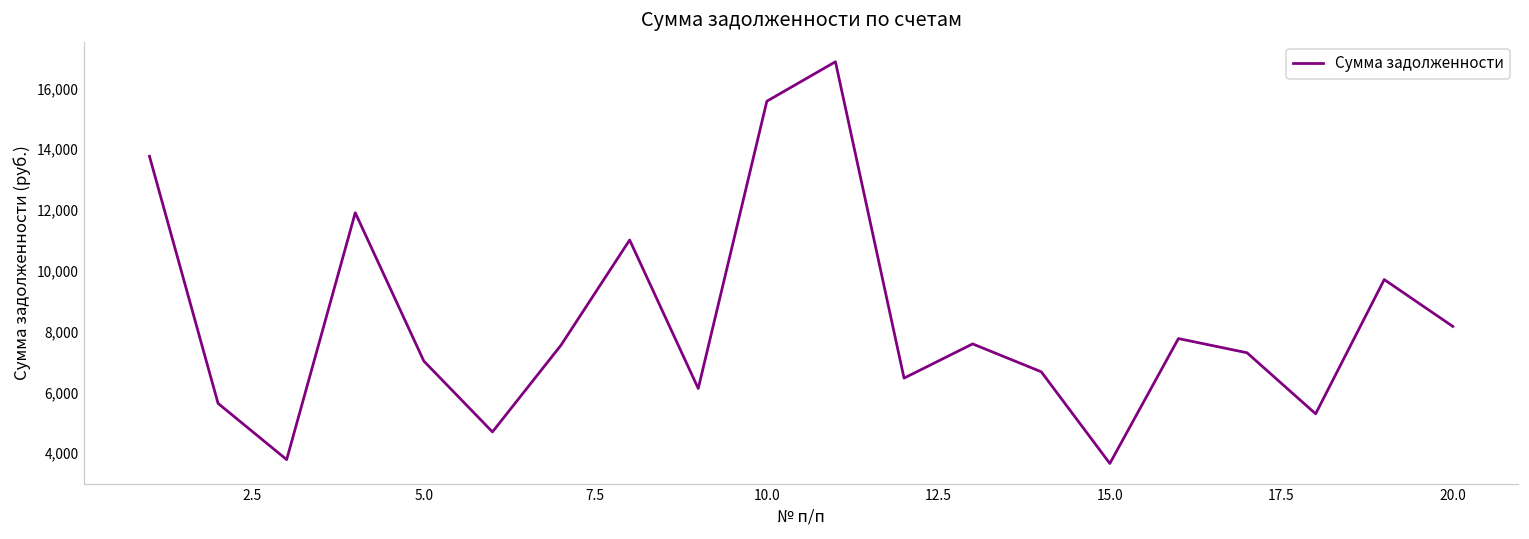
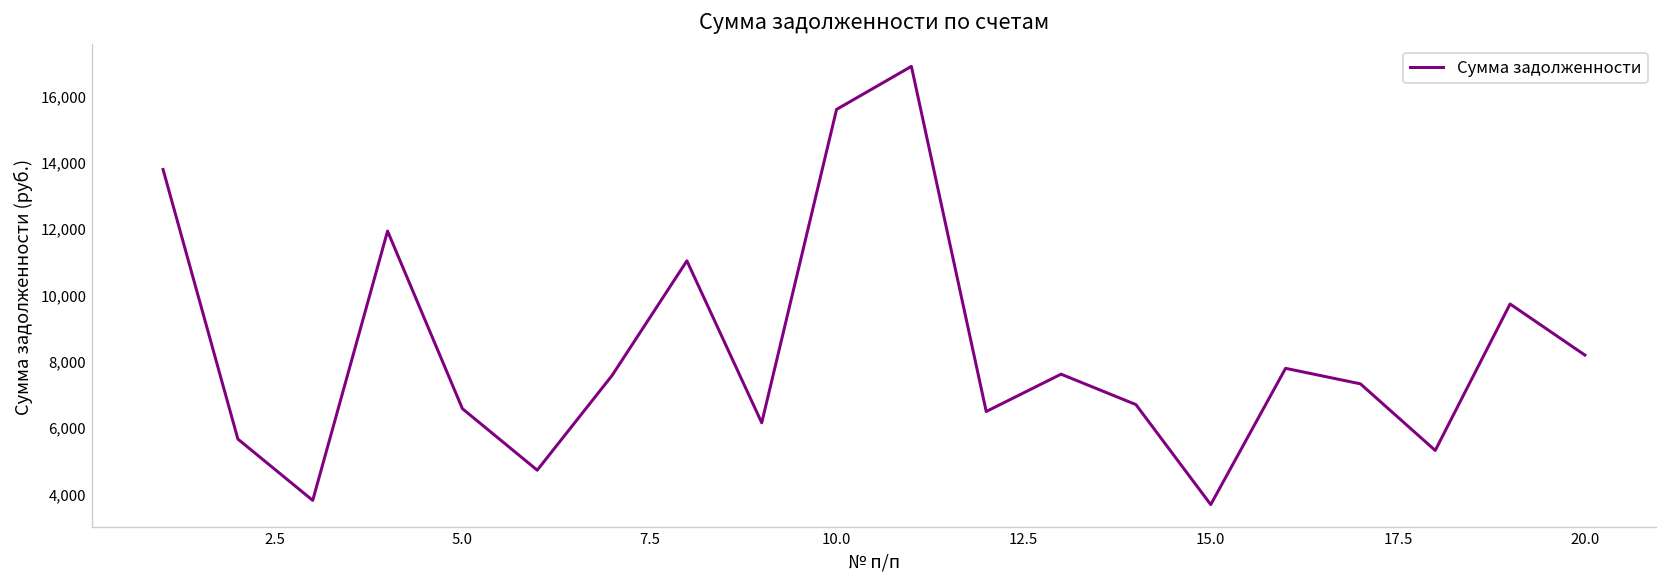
5.0: 7,000 -> 6,600
